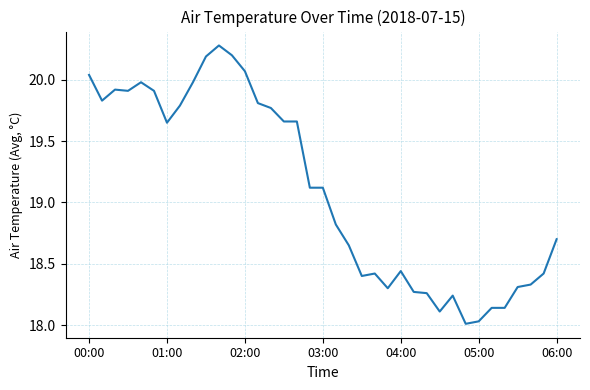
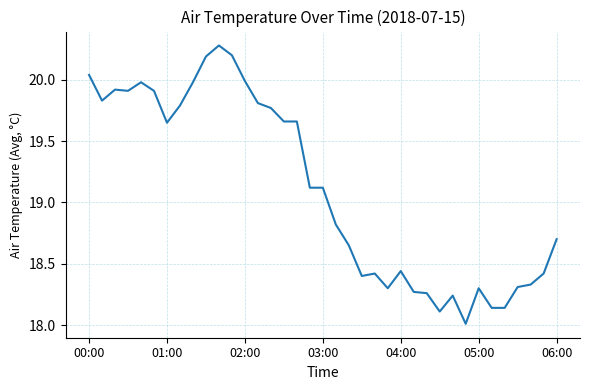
02:00: 20.07 -> 19.99
05:00: 18.03 -> 18.30
